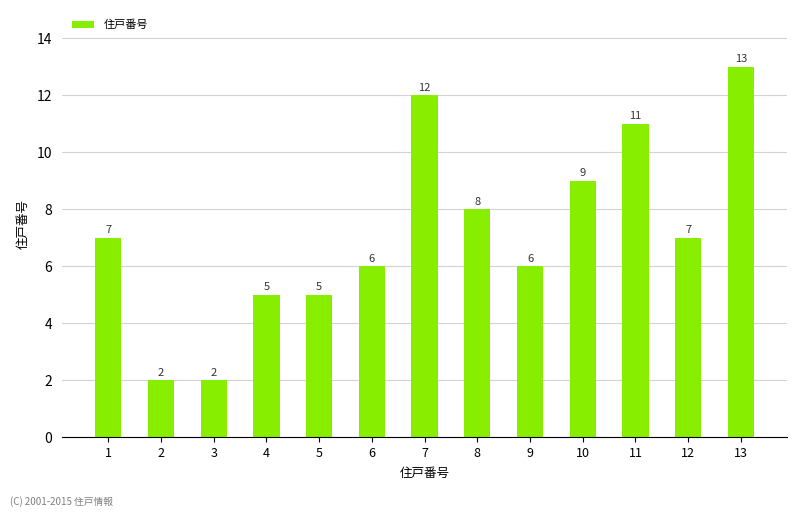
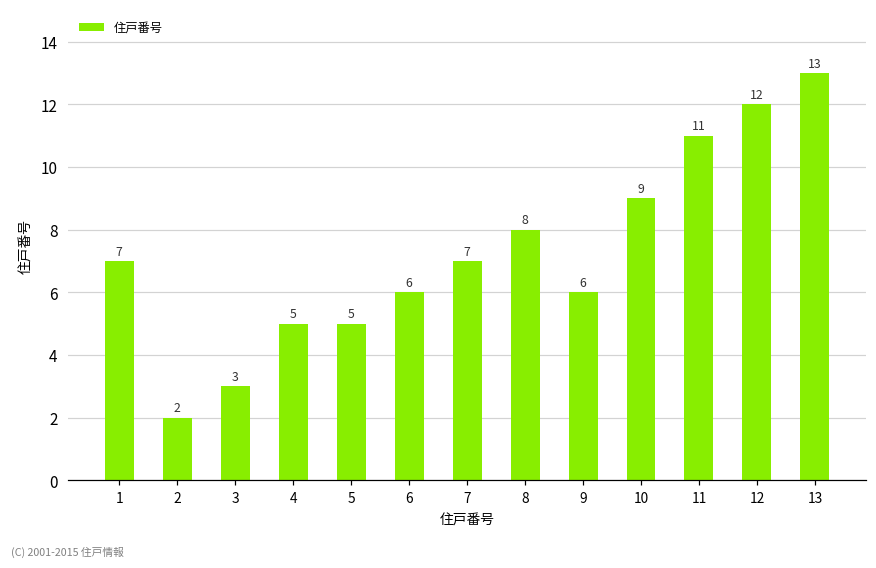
3: 2 -> 3
7: 12 -> 7
12: 7 -> 12
